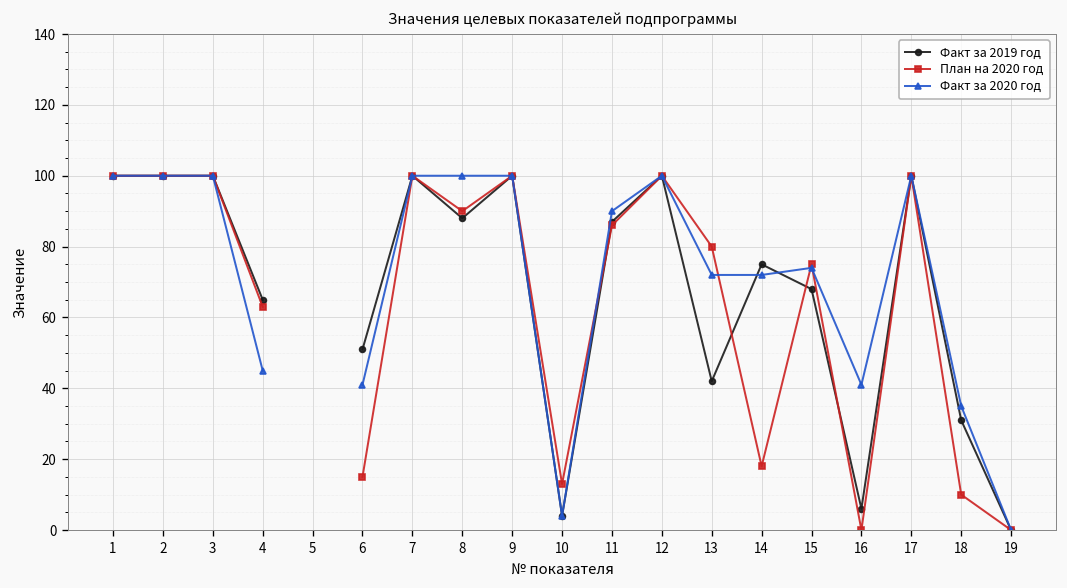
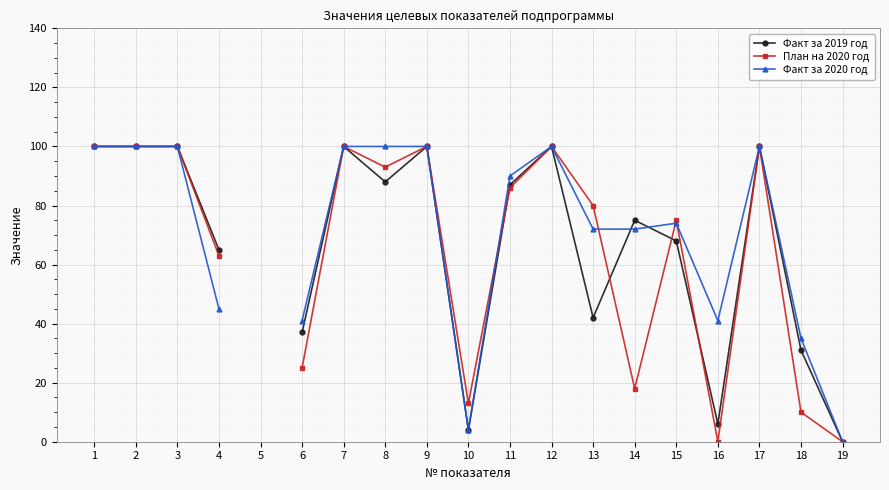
Факт за 2019 год, 6: 51 -> 37
План на 2020 год, 6: 15 -> 25
План на 2020 год, 8: 90 -> 93
